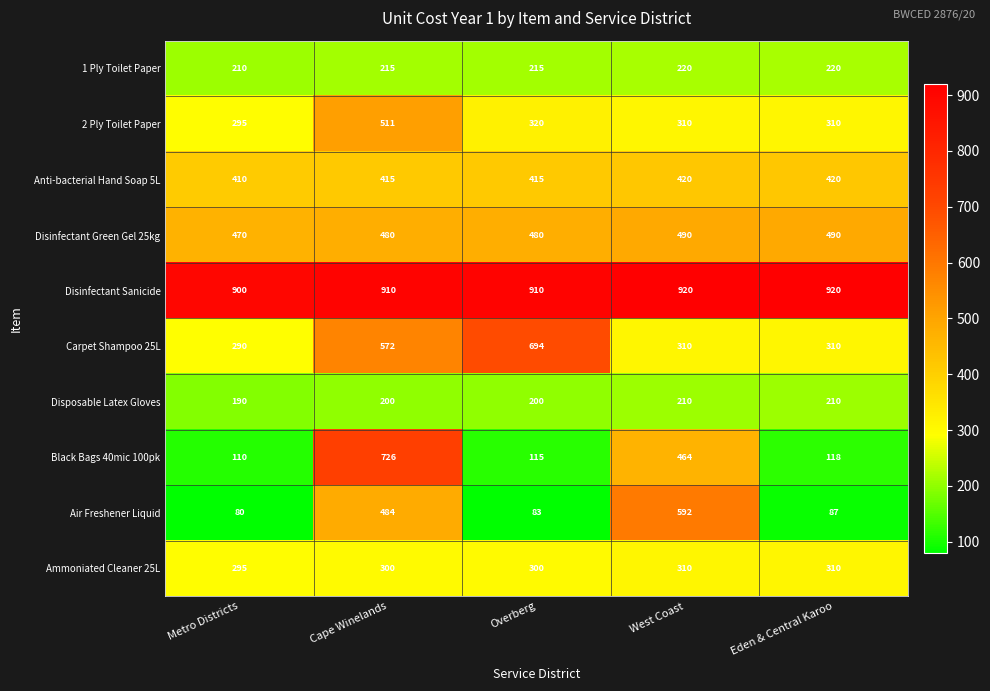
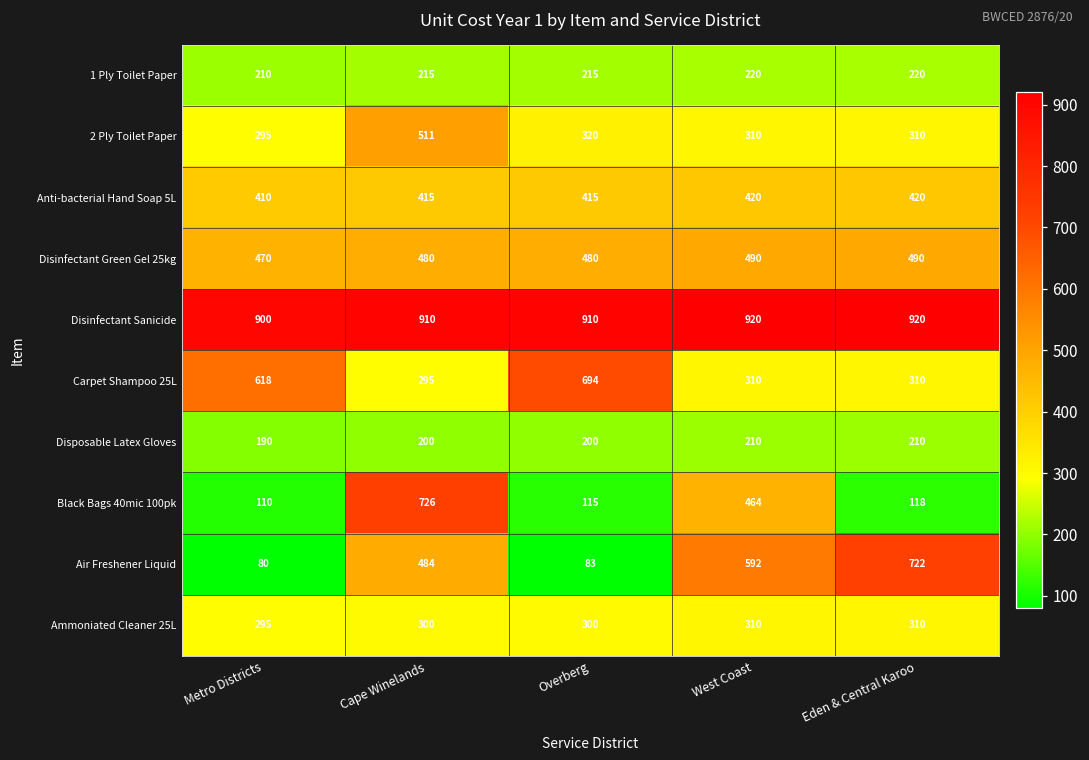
Carpet Shampoo 25L, Metro Districts: 290 -> 618
Carpet Shampoo 25L, Cape Winelands: 572 -> 295
Air Freshener Liquid, Eden & Central Karoo: 87 -> 722
